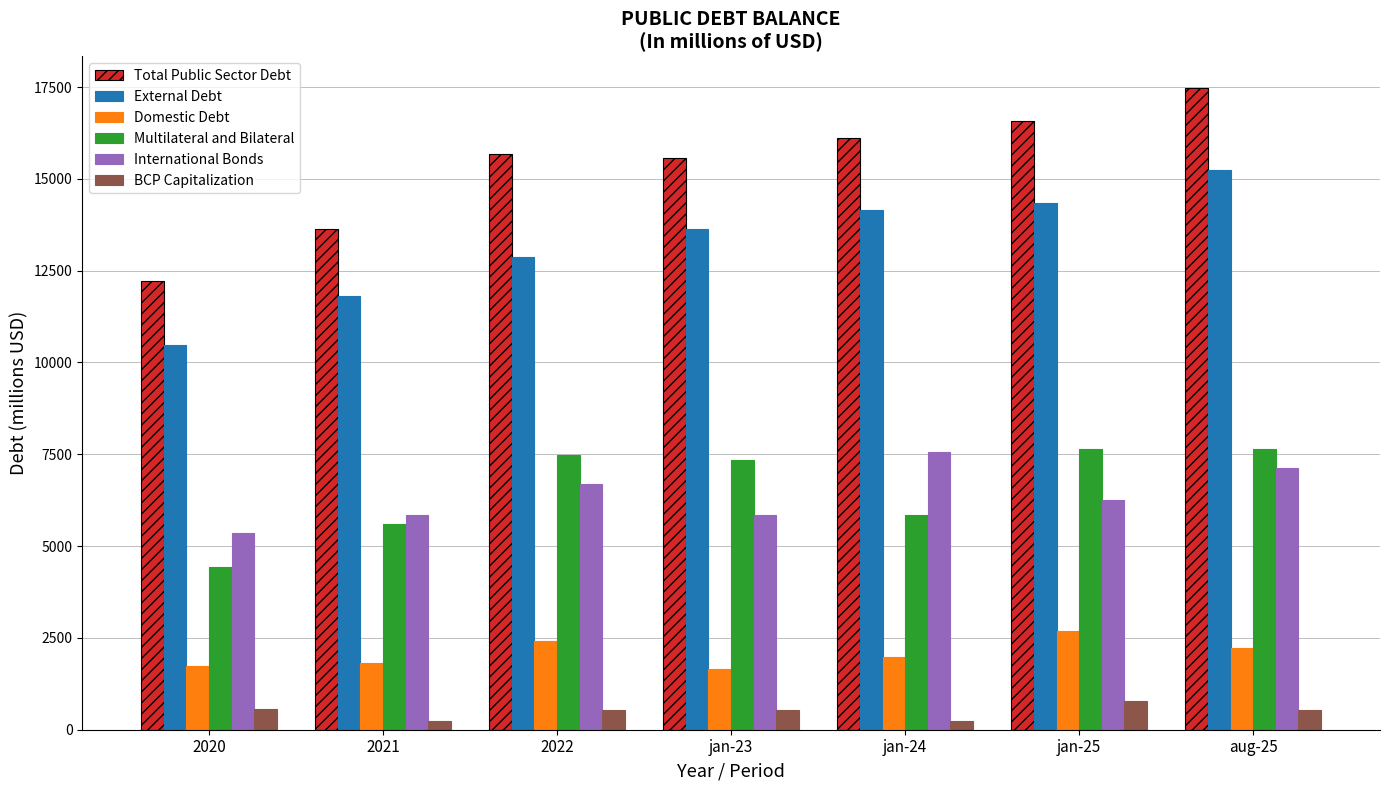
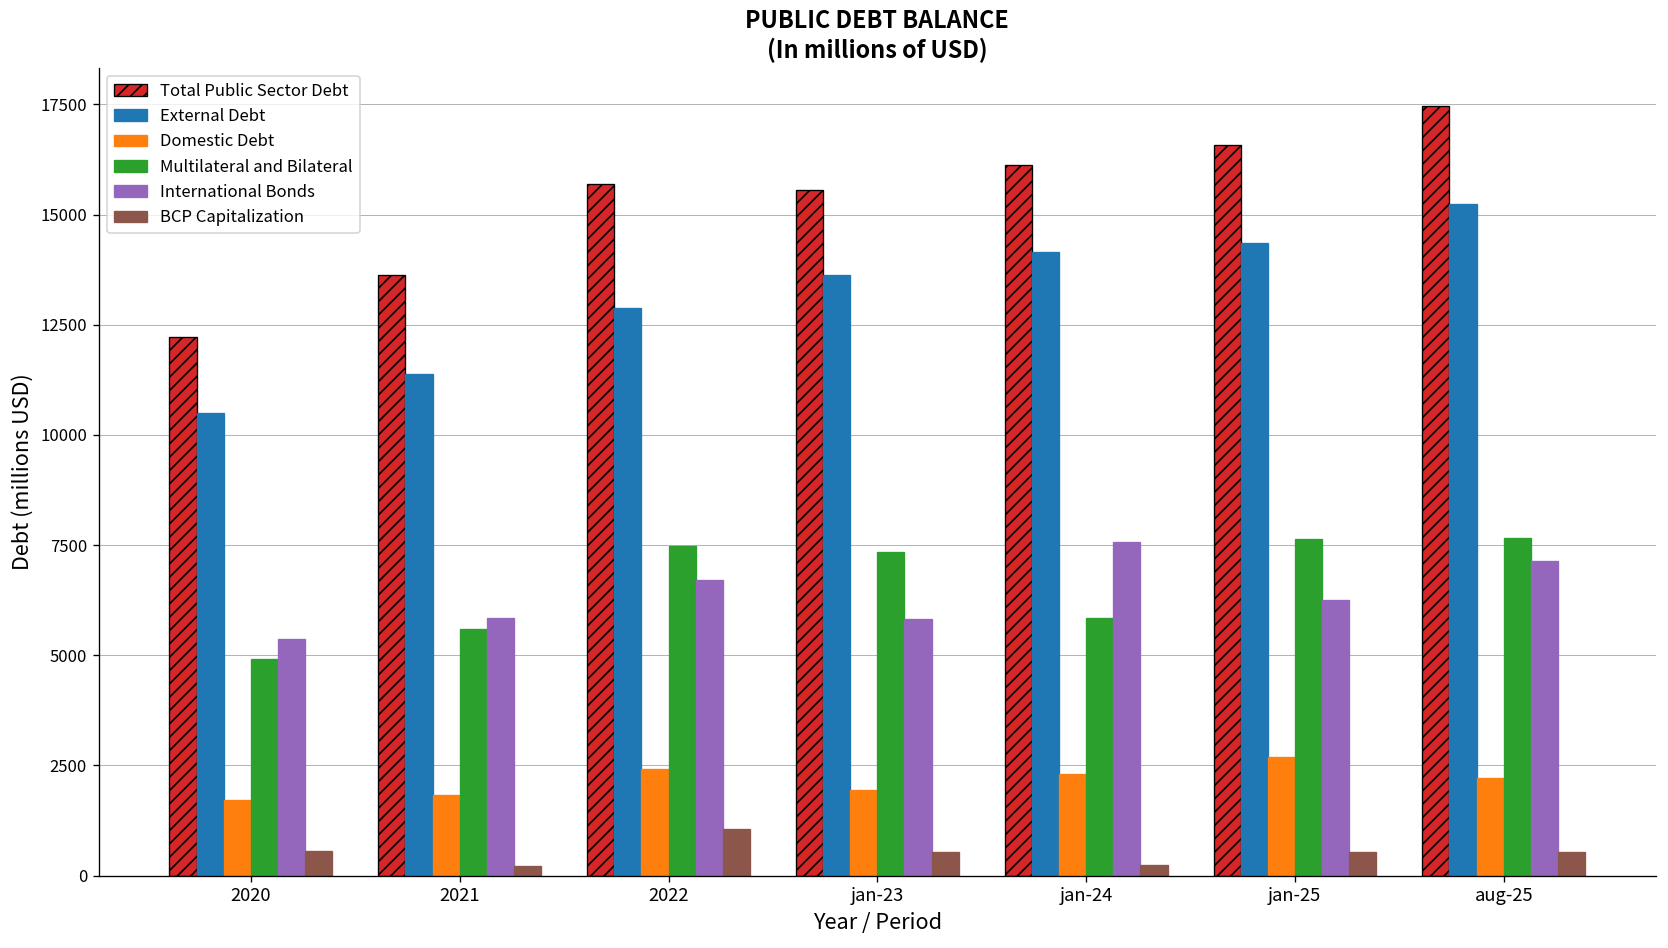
Multilateral and Bilateral, 2020: 4400 -> 4900
External Debt, 2021: 11800 -> 11400
BCP Capitalization, 2022: 500 -> 1000
Domestic Debt, jan-23: 1700 -> 1900
Domestic Debt, jan-24: 2000 -> 2300
BCP Capitalization, jan-25: 800 -> 500
